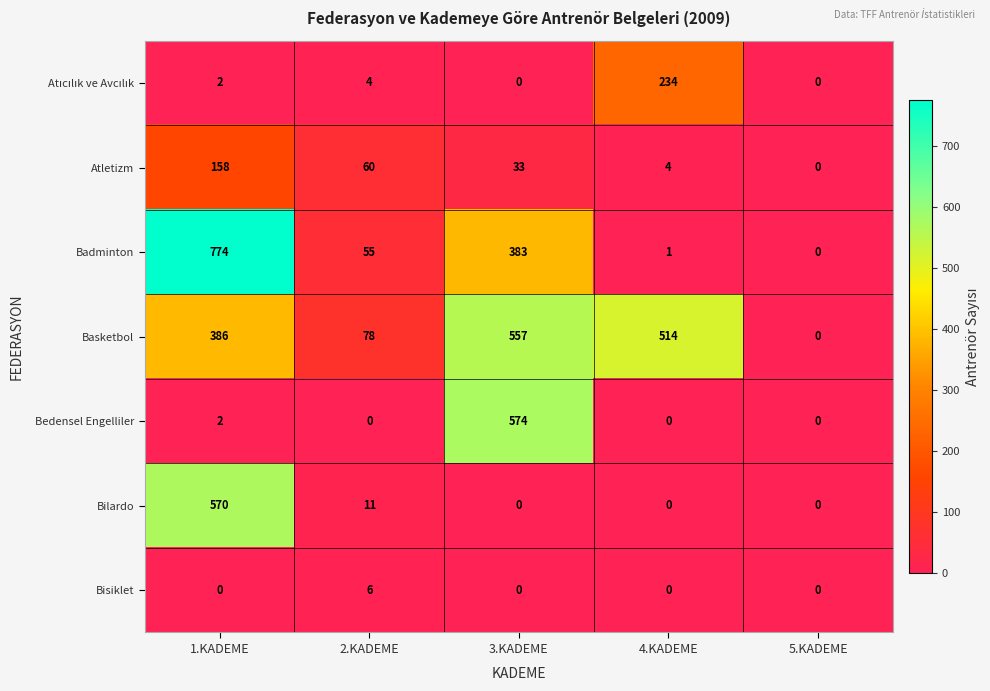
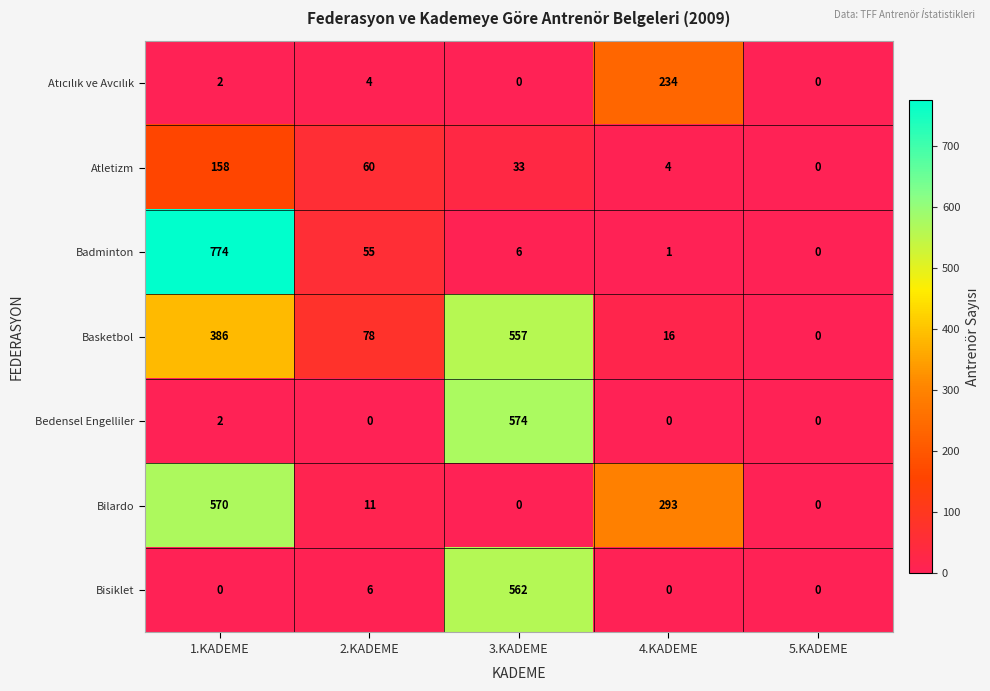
Badminton, 3.KADEME: 383 -> 6
Basketbol, 4.KADEME: 514 -> 16
Bilardo, 4.KADEME: 0 -> 293
Bisiklet, 3.KADEME: 0 -> 562
